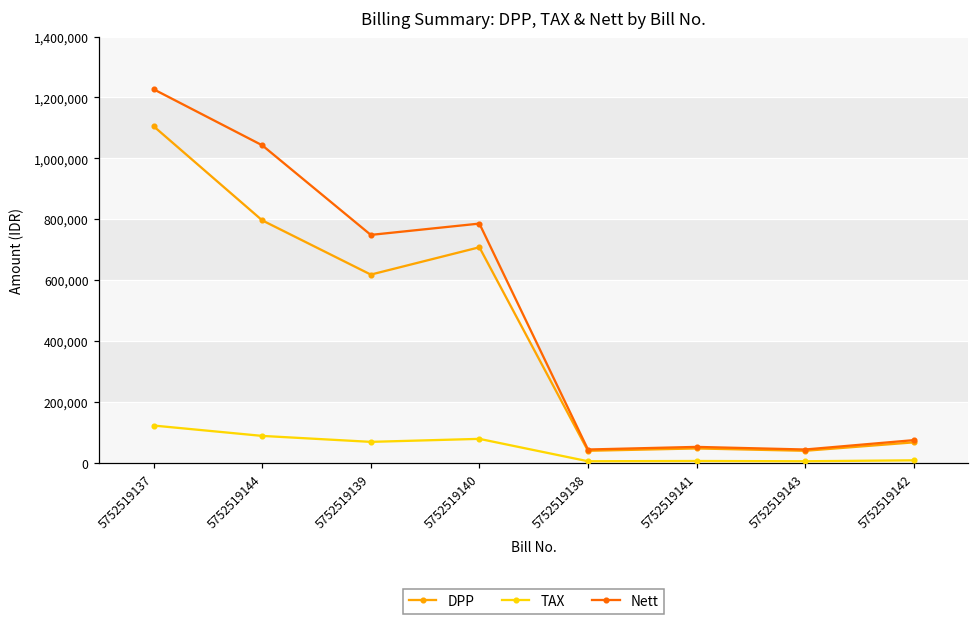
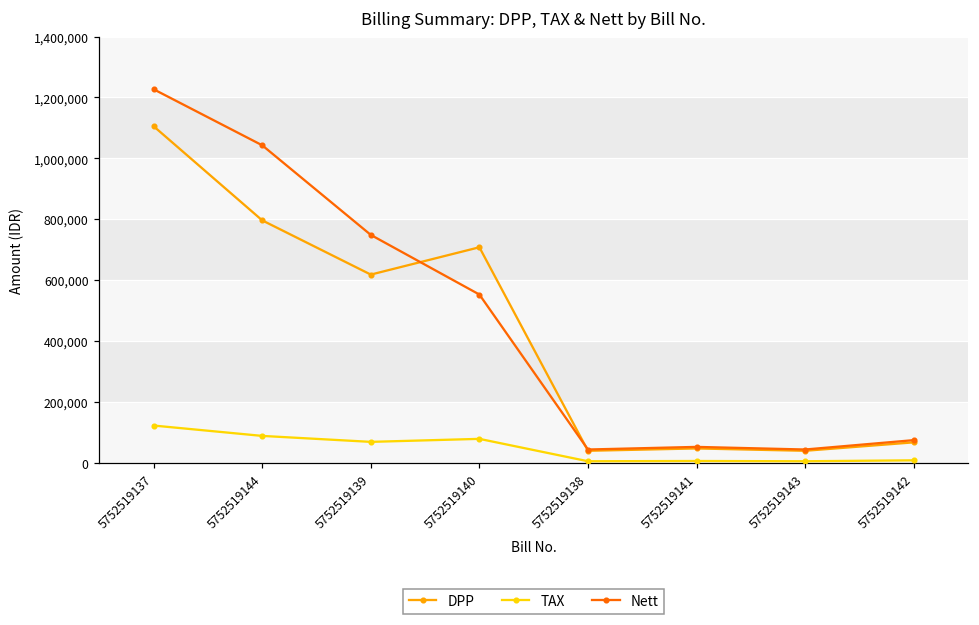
Nett, 5752519140: 790,000 -> 550,000
